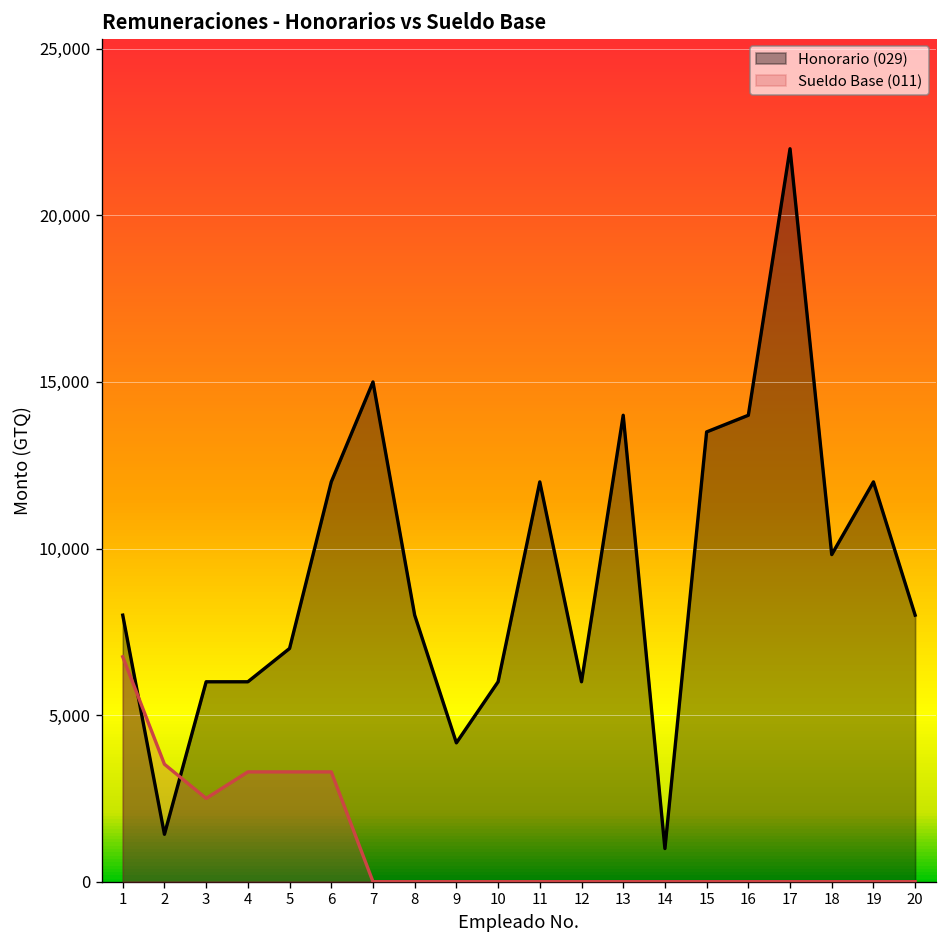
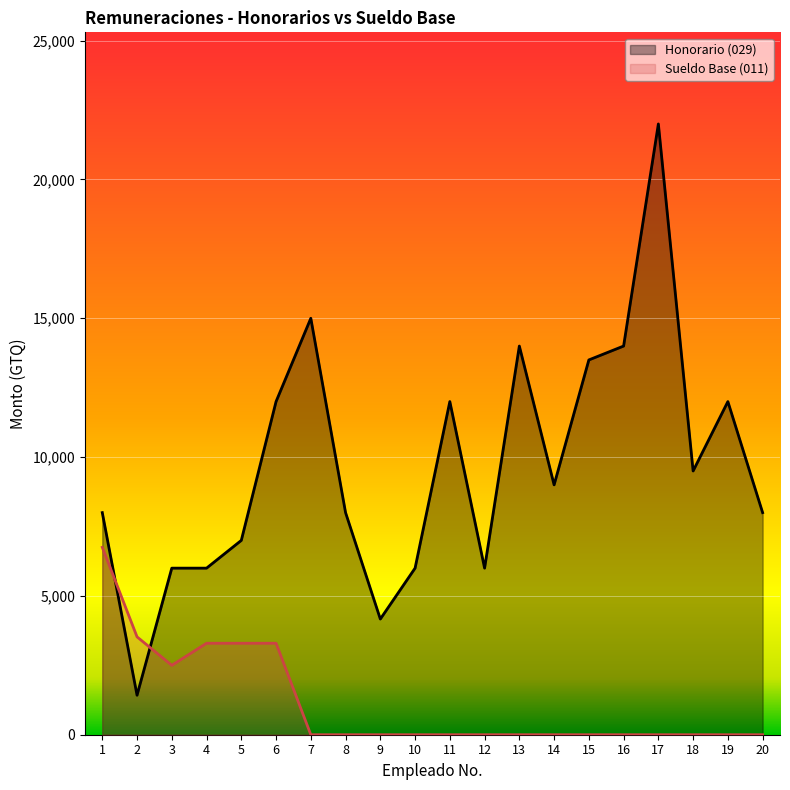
Honorario (029), 14: 1,000 -> 9,000
Honorario (029), 18: 9,800 -> 9,500
